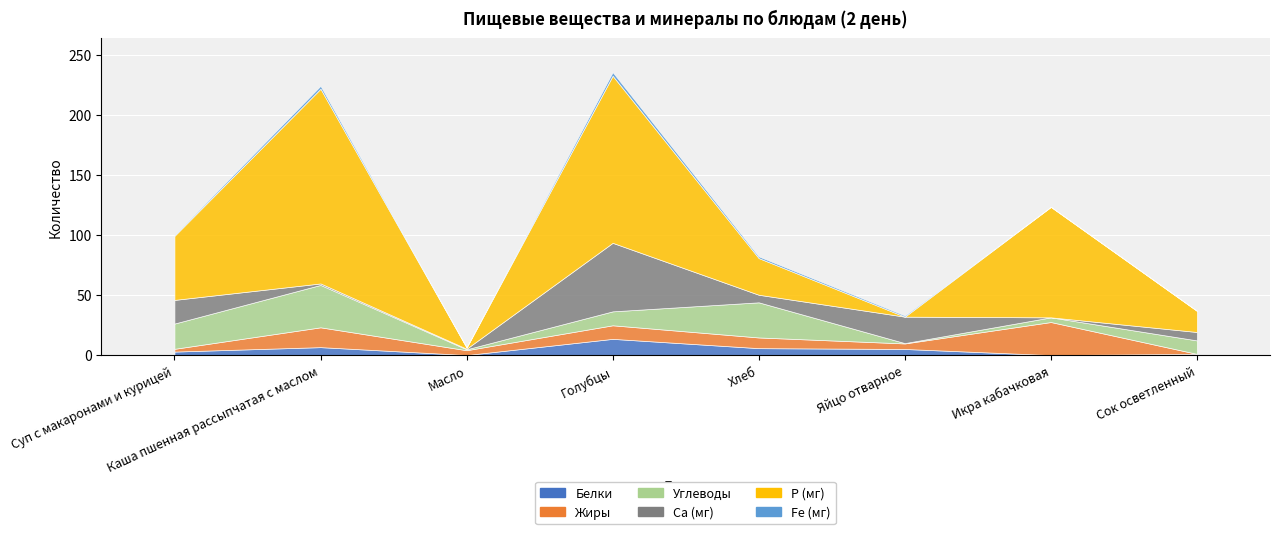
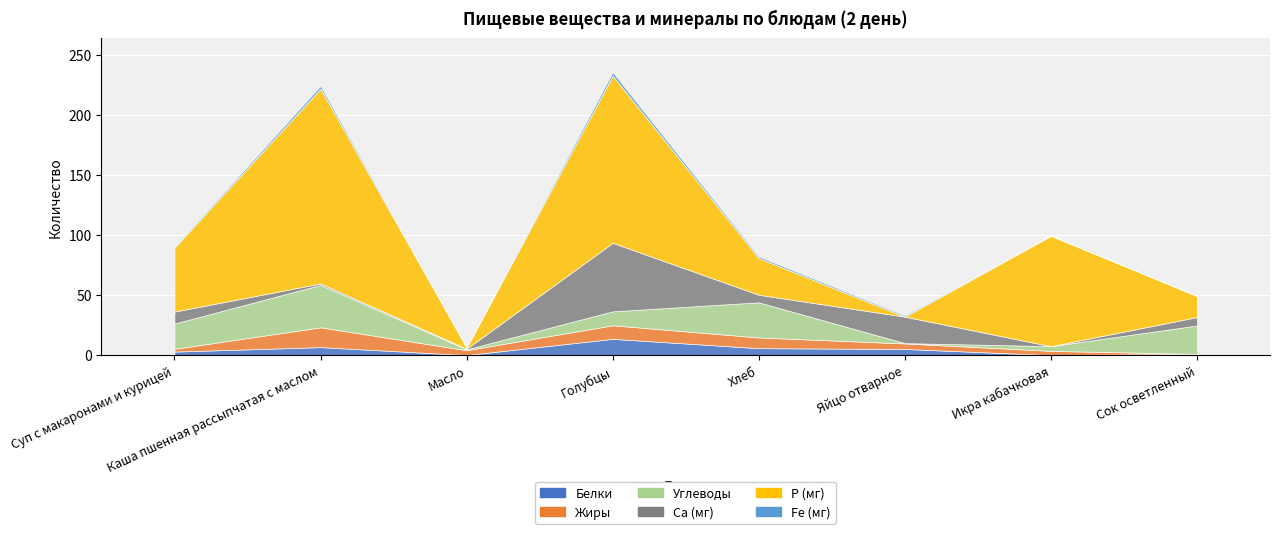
Ca (мг), Суп с макаронами и курицей: 20 -> 10
Жиры, Икра кабачковая: 28 -> 4
Углеводы, Сок осветленный: 11 -> 24
